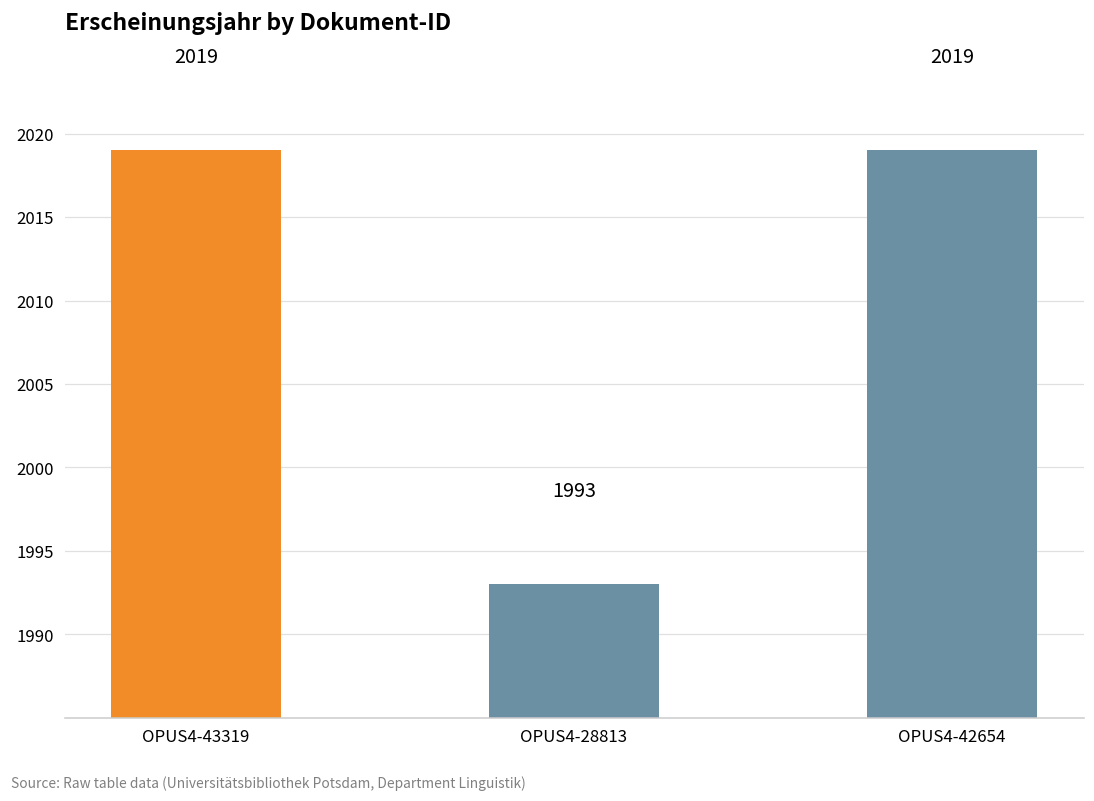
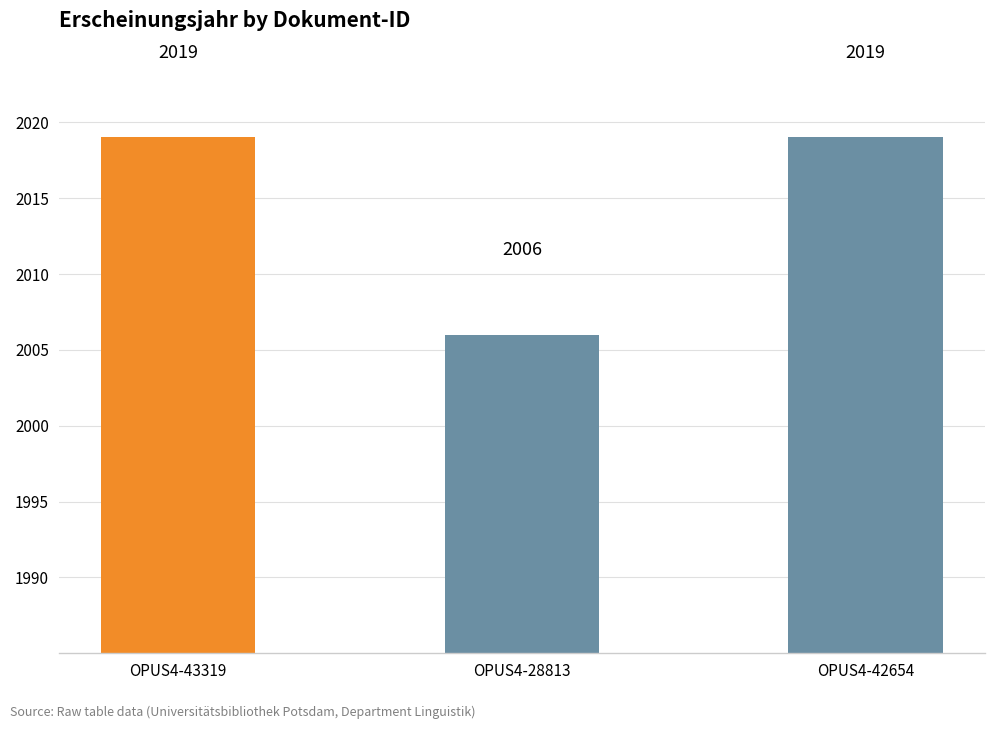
OPUS4-28813: 1993 -> 2006
